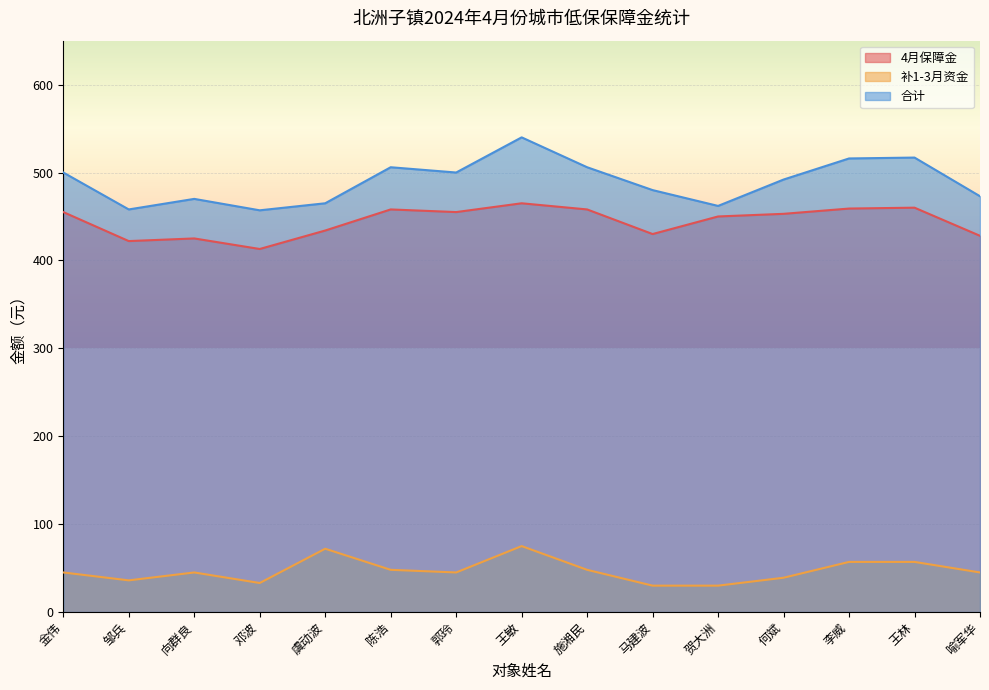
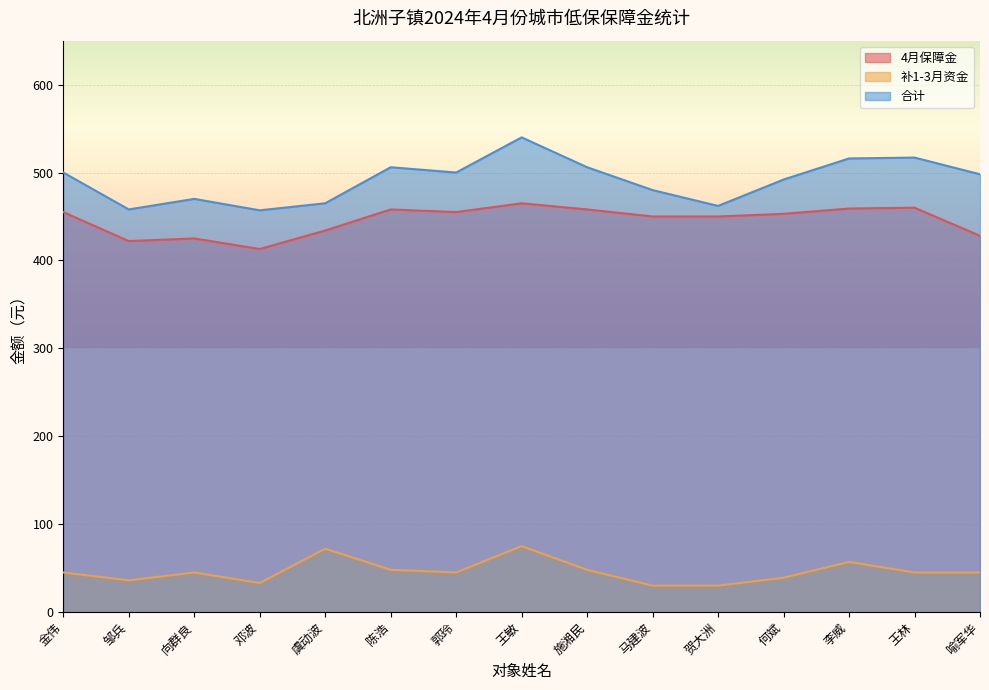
4月保障金, 马建波: 430 -> 450
补1-3月资金, 王林: 60 -> 50
合计, 喻军华: 470 -> 500
